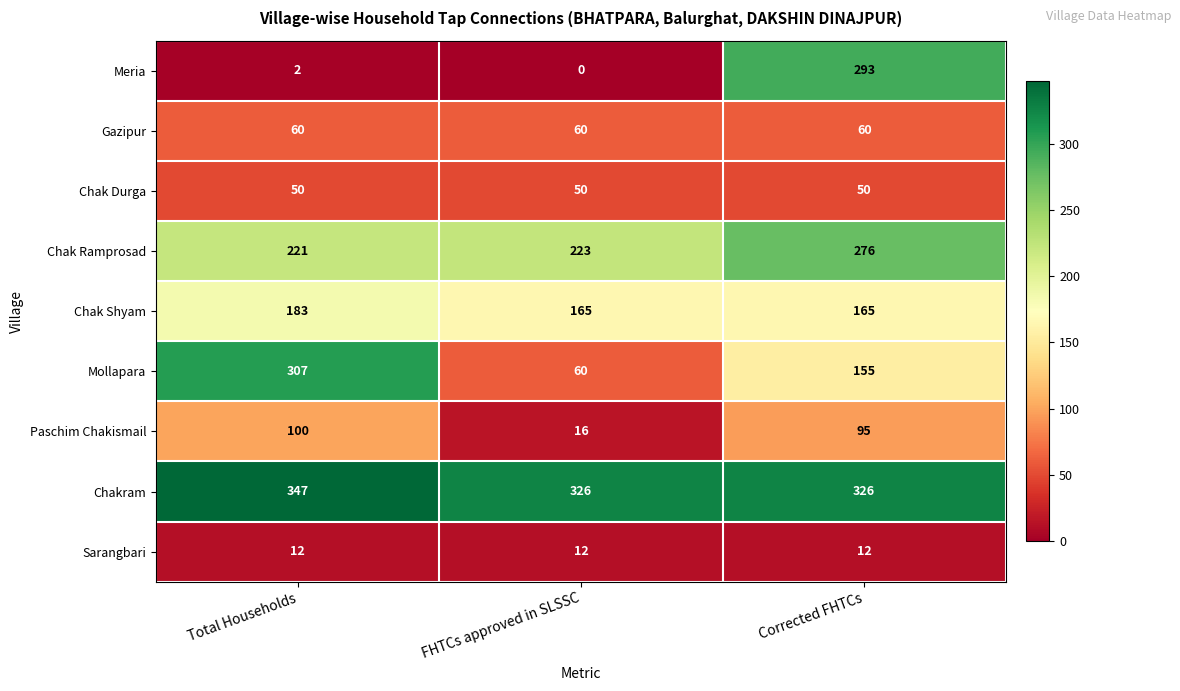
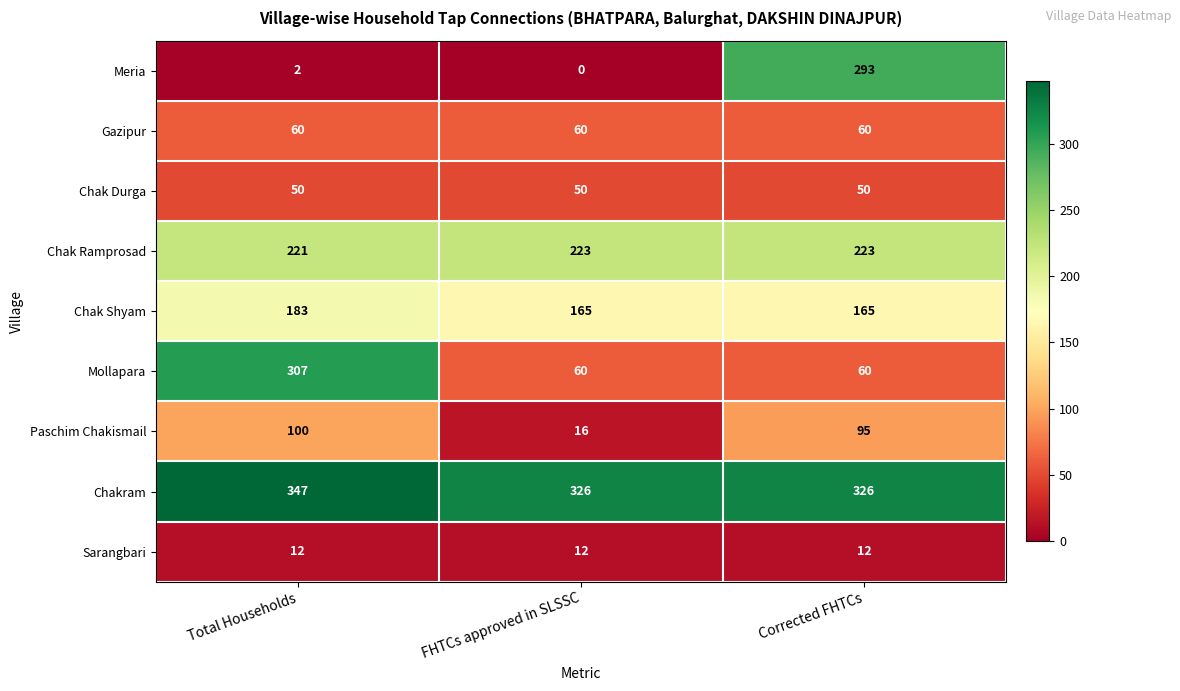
Chak Ramprosad, Corrected FHTCs: 276 -> 223
Mollapara, Corrected FHTCs: 155 -> 60
